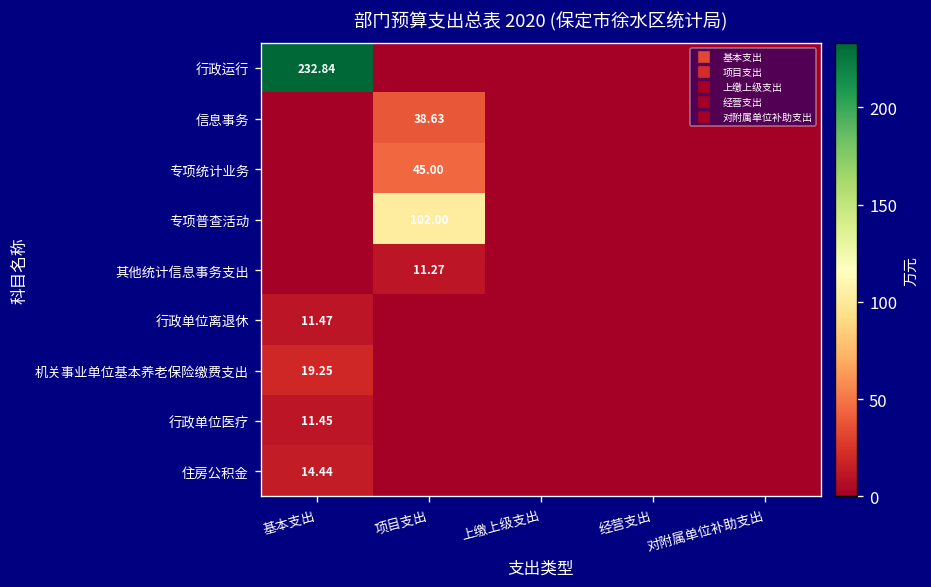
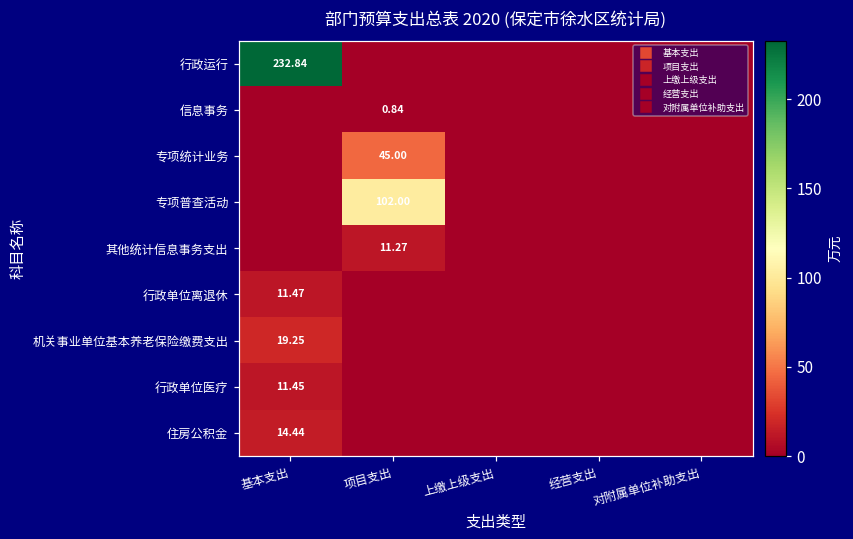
信息事务, 项目支出: 38.63 -> 0.84
